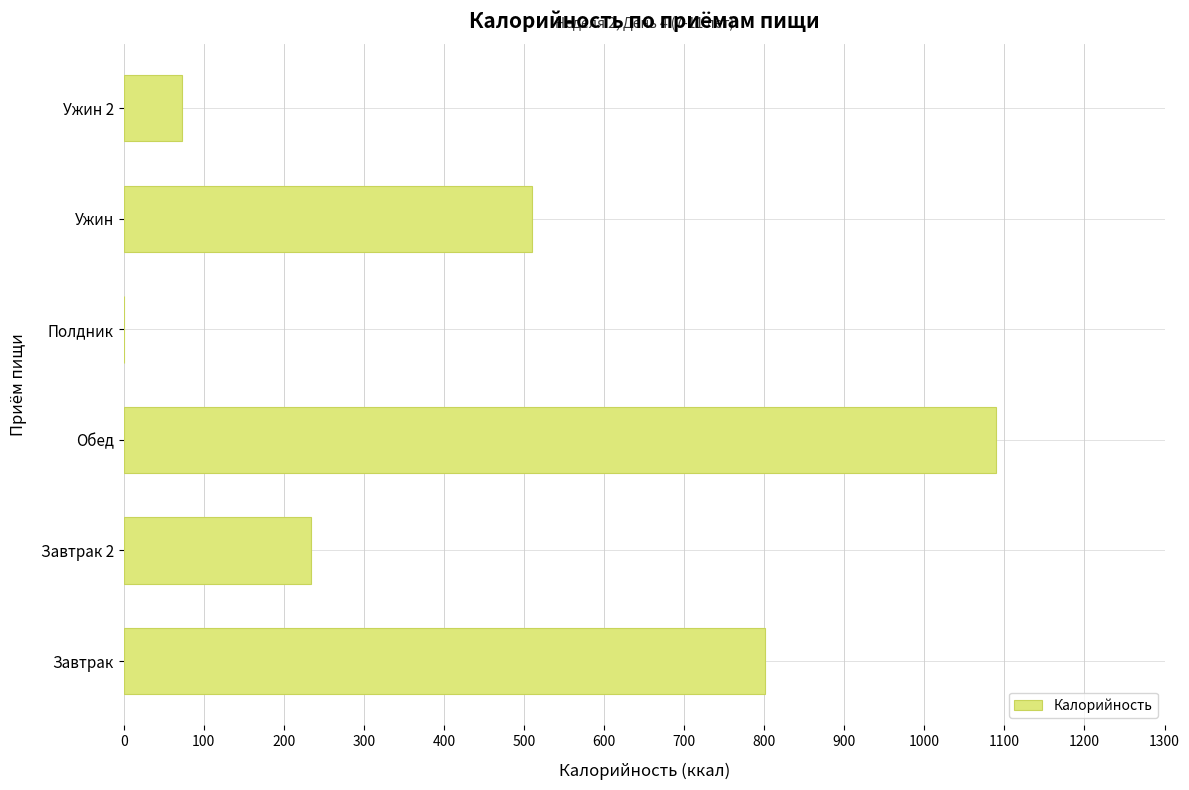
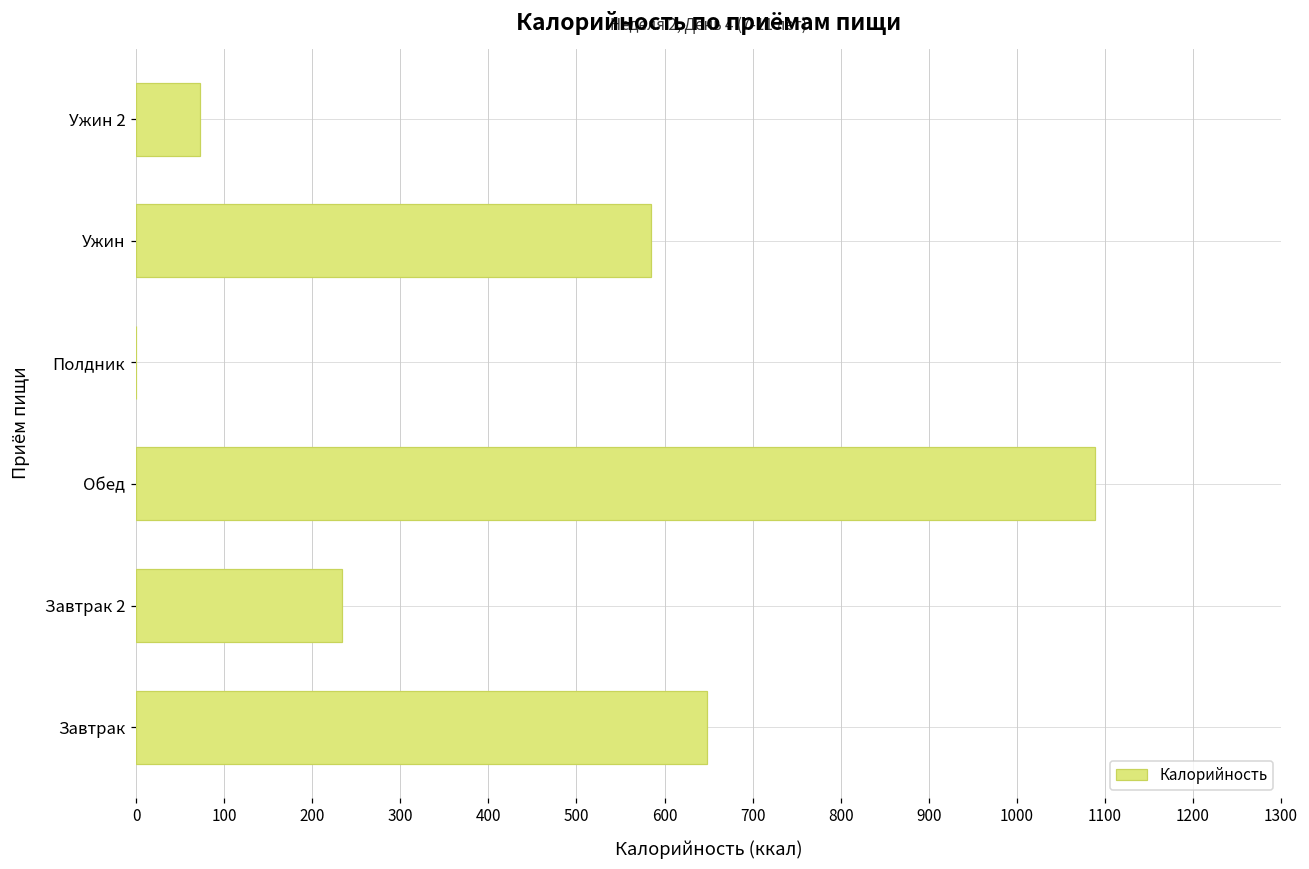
Ужин: 510 -> 580
Завтрак: 800 -> 650
